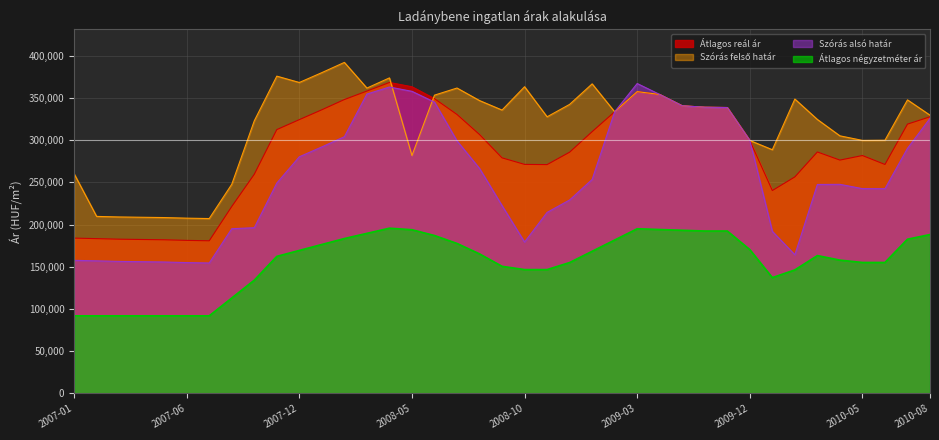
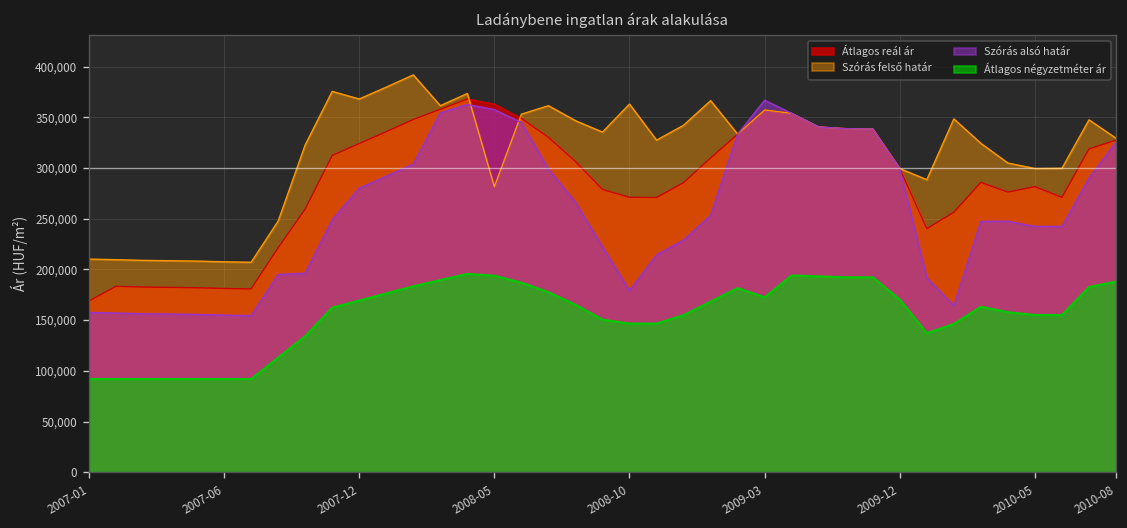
Átlagos reál ár, 2007-01: 180,000 -> 170,000
Szórás felső határ, 2007-01: 260,000 -> 210,000
Átlagos négyzetméter ár, 2009-03: 200,000 -> 170,000
